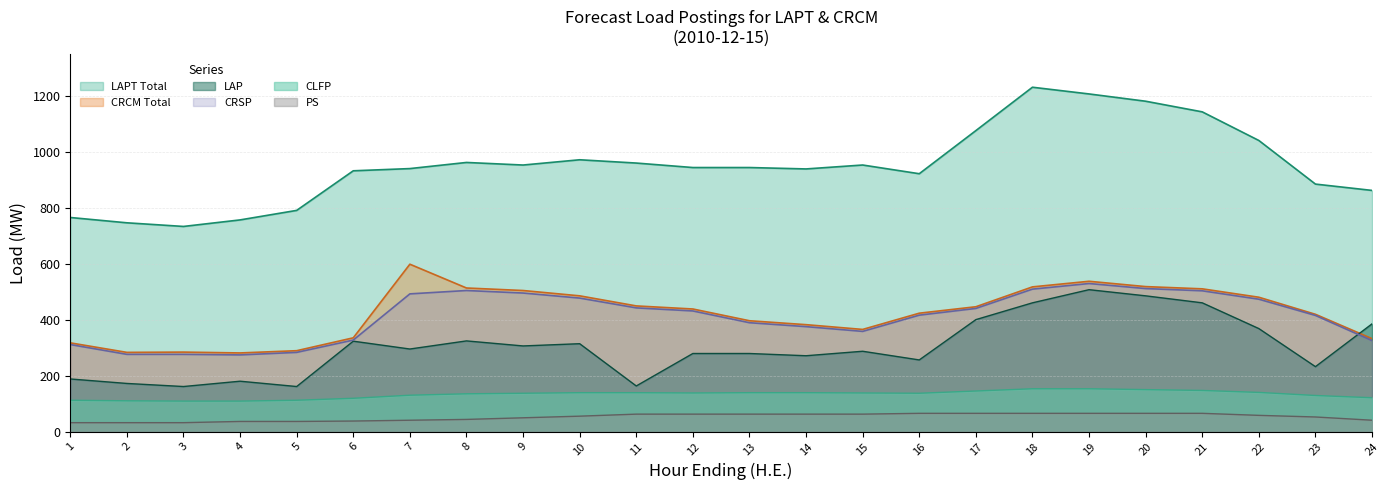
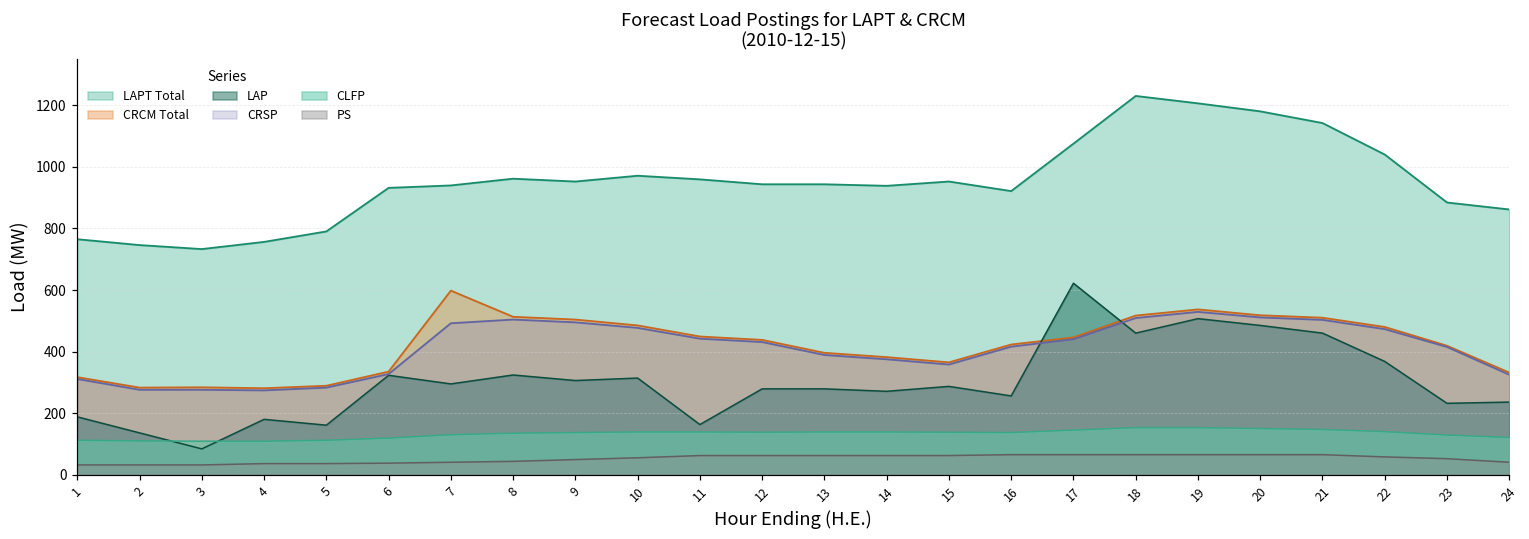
LAP, 2: 170 -> 140
LAP, 3: 160 -> 80
LAP, 17: 400 -> 620
LAP, 24: 390 -> 240
